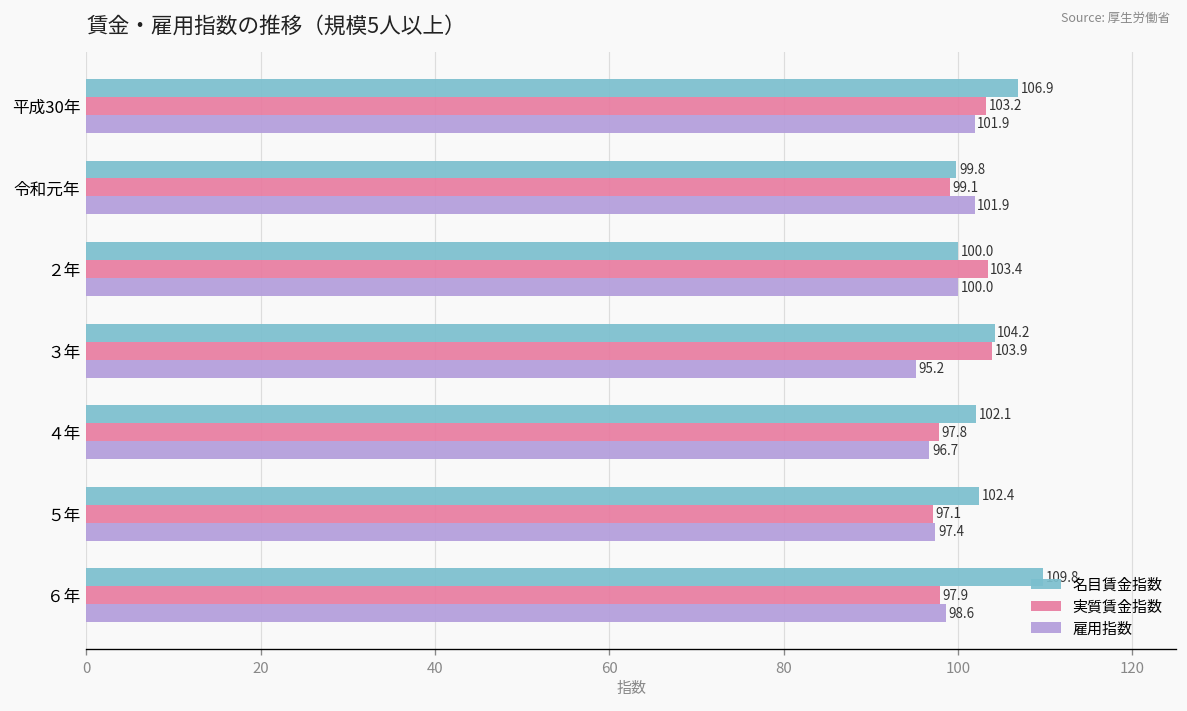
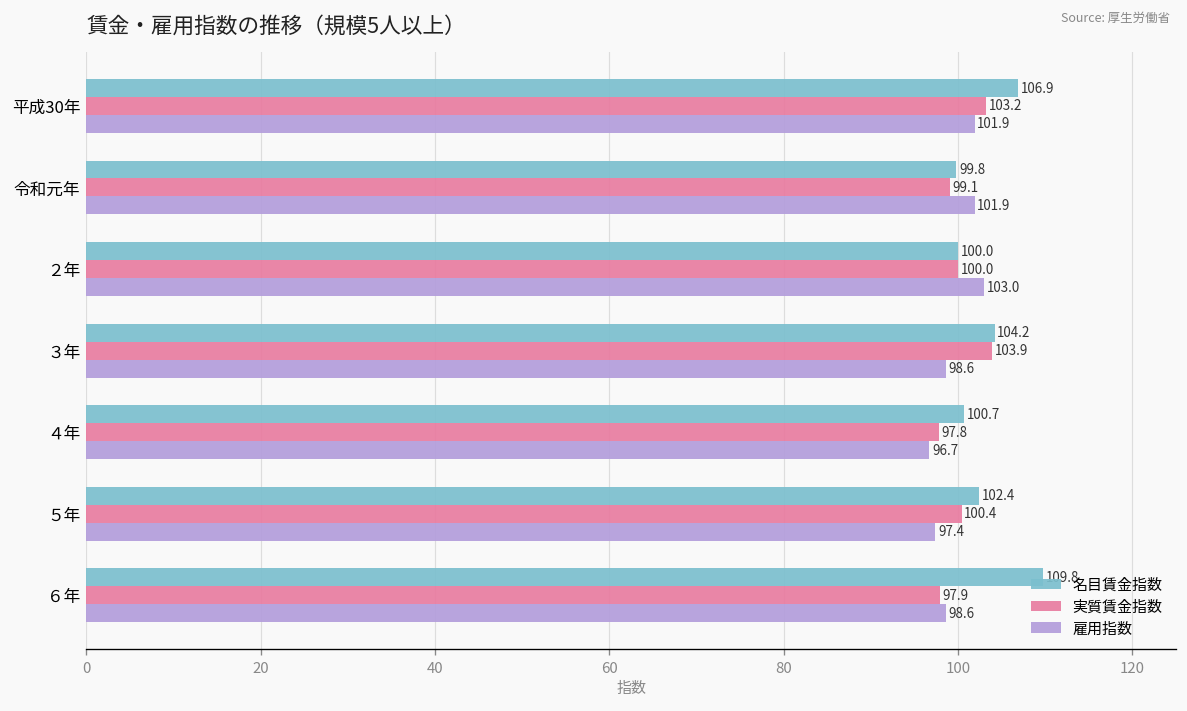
実質賃金指数, ２年: 103.4 -> 100.0
雇用指数, ２年: 100.0 -> 103.0
雇用指数, ３年: 95.2 -> 98.6
名目賃金指数, ４年: 102.1 -> 100.7
実質賃金指数, ５年: 97.1 -> 100.4
